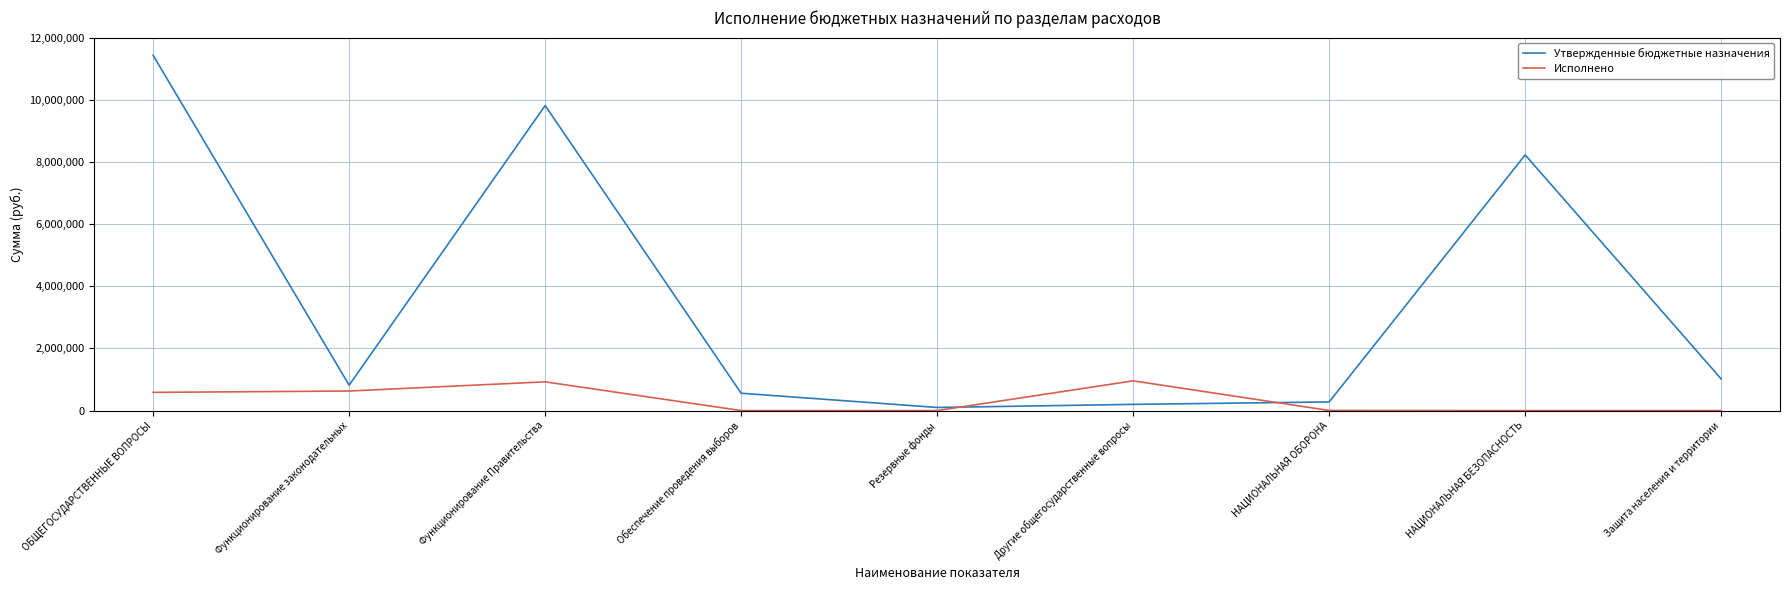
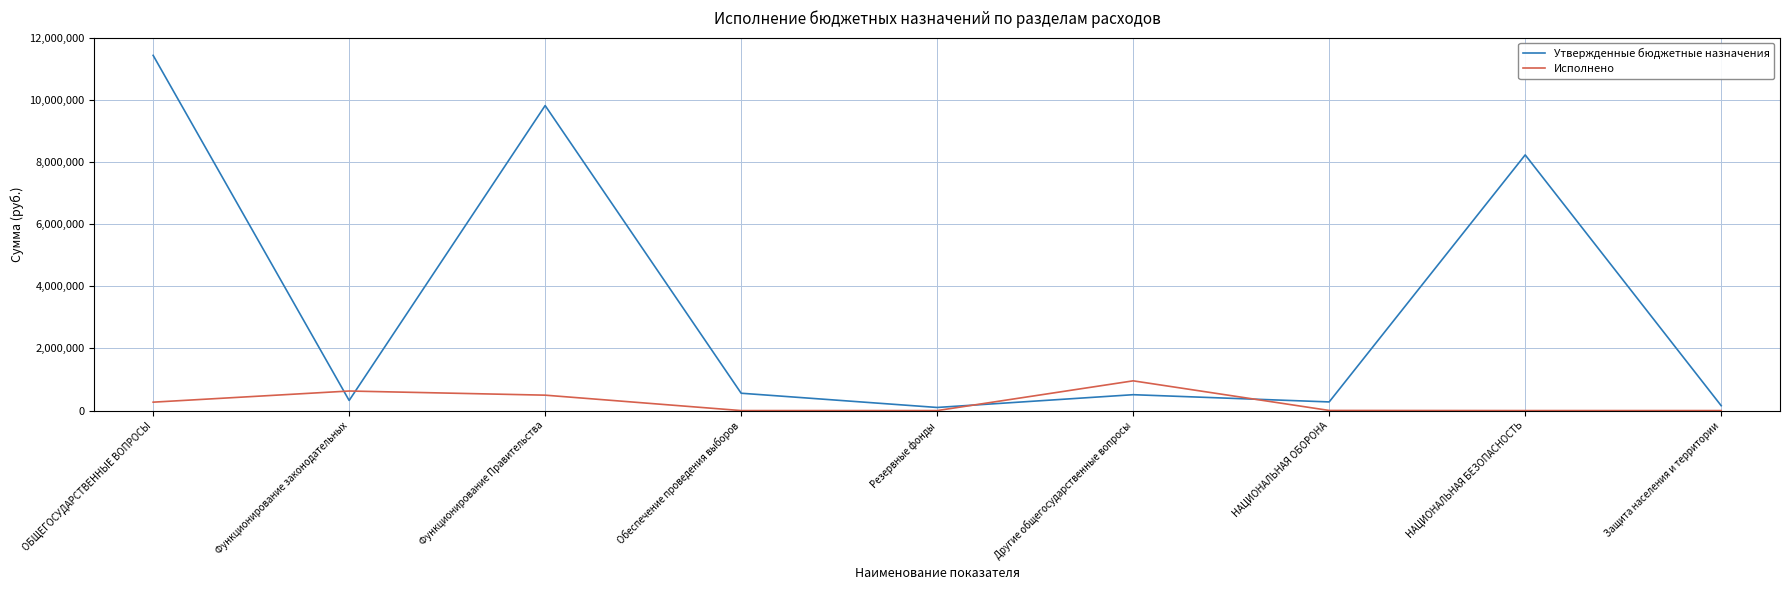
Исполнено, ОБЩЕГОСУДАРСТВЕННЫЕ ВОПРОСЫ: 600,000 -> 300,000
Утвержденные бюджетные назначения, Функционирование законодательных: 800,000 -> 300,000
Исполнено, Функционирование Правительства: 900,000 -> 500,000
Утвержденные бюджетные назначения, Другие общегосударственные вопросы: 200,000 -> 500,000
Утвержденные бюджетные назначения, Защита населения и территории: 1,000,000 -> 200,000
